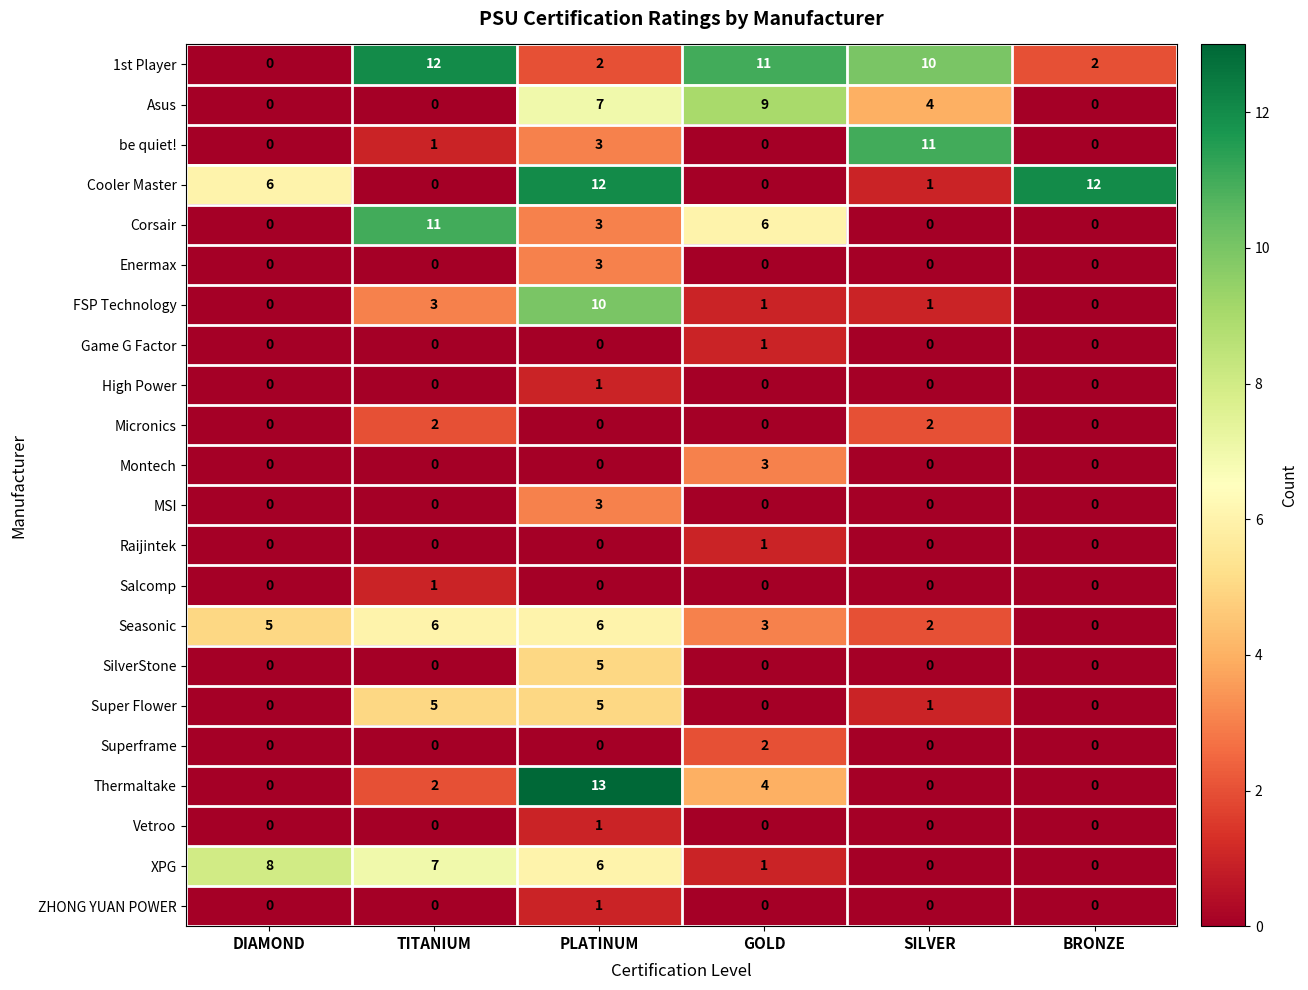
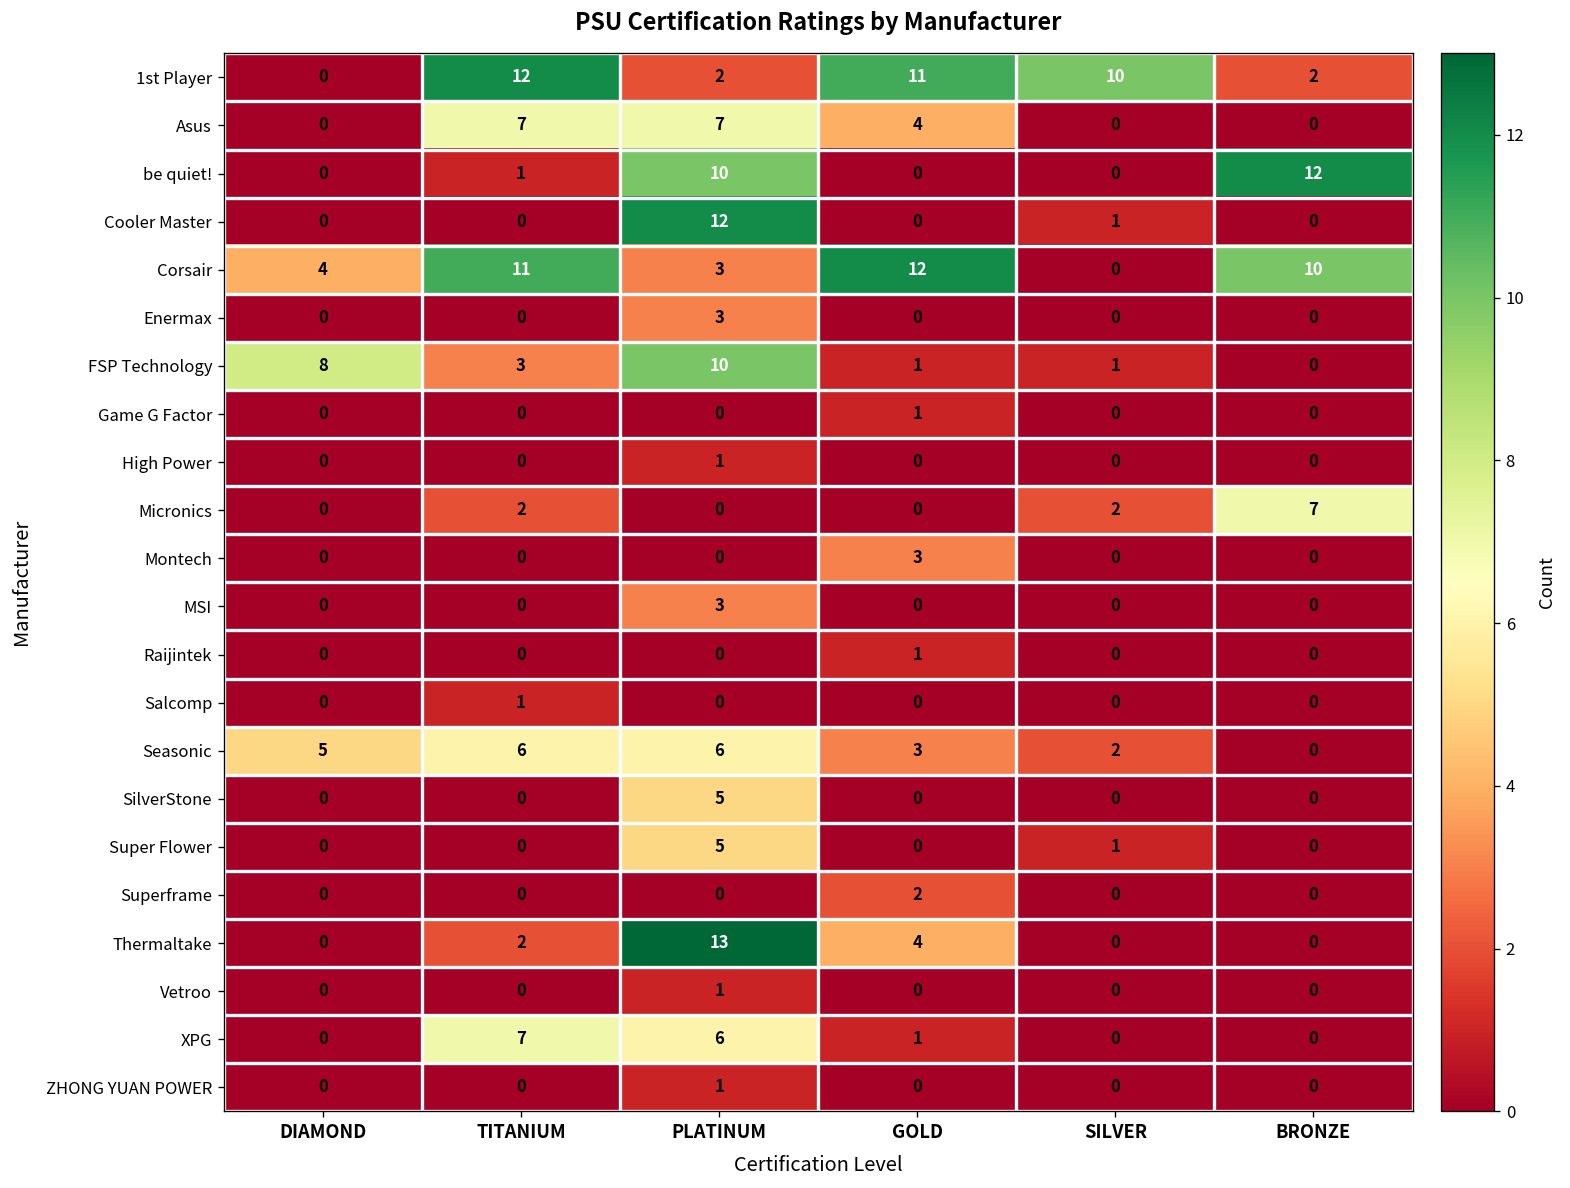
Asus, TITANIUM: 0 -> 7
Asus, GOLD: 9 -> 4
Asus, SILVER: 4 -> 0
be quiet!, PLATINUM: 3 -> 10
be quiet!, SILVER: 11 -> 0
be quiet!, BRONZE: 0 -> 12
Cooler Master, DIAMOND: 6 -> 0
Cooler Master, BRONZE: 12 -> 0
Corsair, DIAMOND: 0 -> 4
Corsair, GOLD: 6 -> 12
Corsair, BRONZE: 0 -> 10
FSP Technology, DIAMOND: 0 -> 8
Micronics, BRONZE: 0 -> 7
Super Flower, TITANIUM: 5 -> 0
XPG, DIAMOND: 8 -> 0
